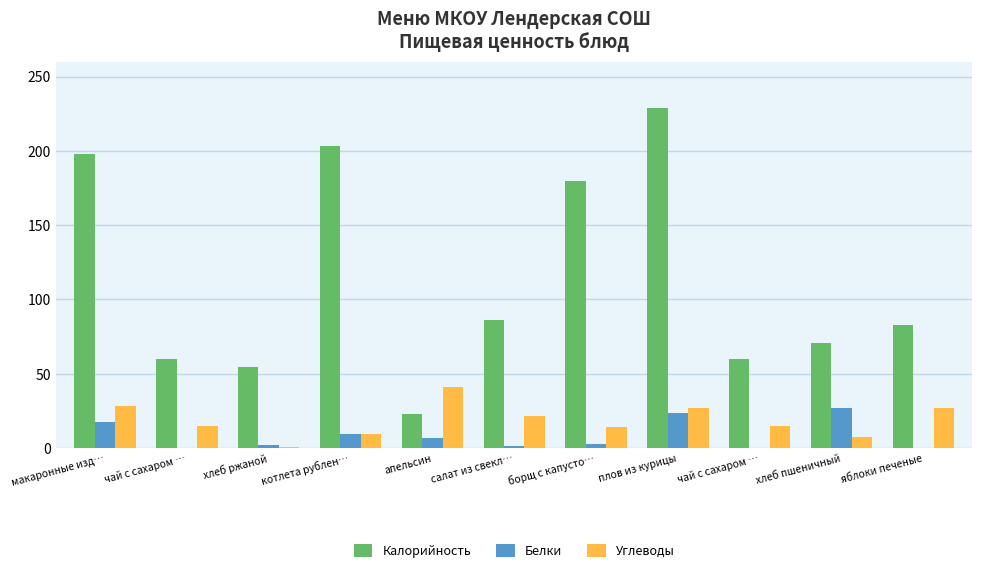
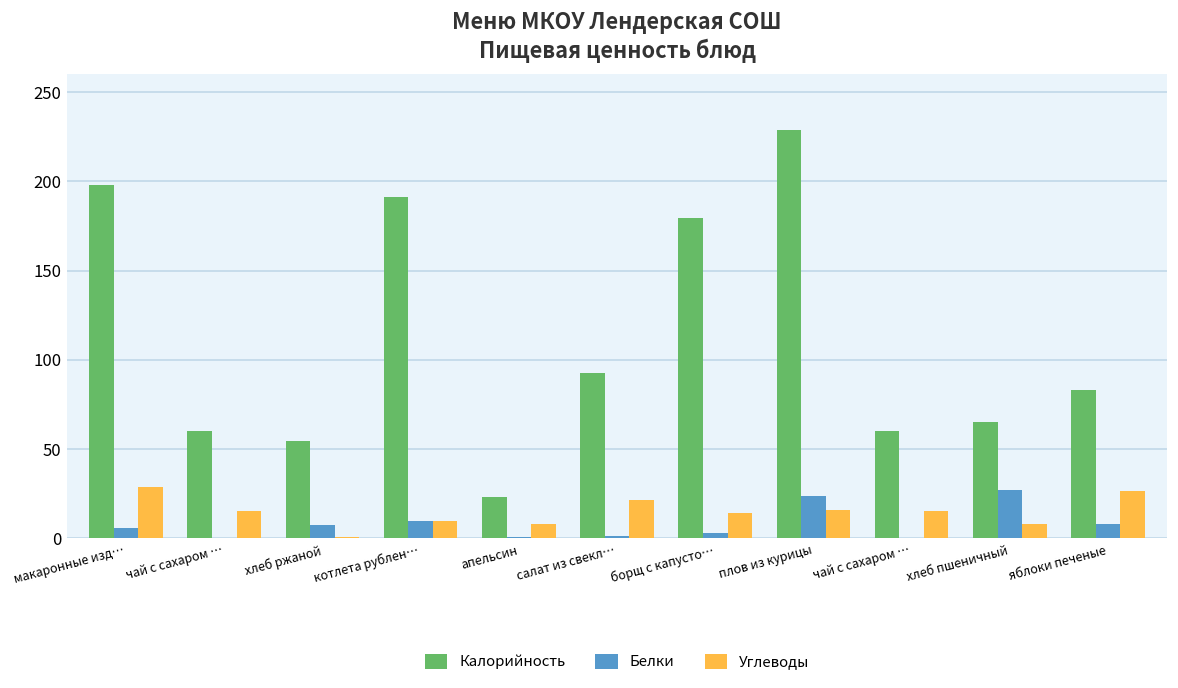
Белки, макаронные изд…: 18 -> 6
Белки, хлеб ржаной: 2 -> 8
Калорийность, котлета рублен…: 203 -> 191
Белки, апельсин: 7 -> 1
Углеводы, апельсин: 41 -> 8
Калорийность, салат из свекл…: 86 -> 93
Углеводы, плов из курицы: 27 -> 16
Калорийность, хлеб пшеничный: 71 -> 65
Белки, яблоки печеные: 0 -> 8
